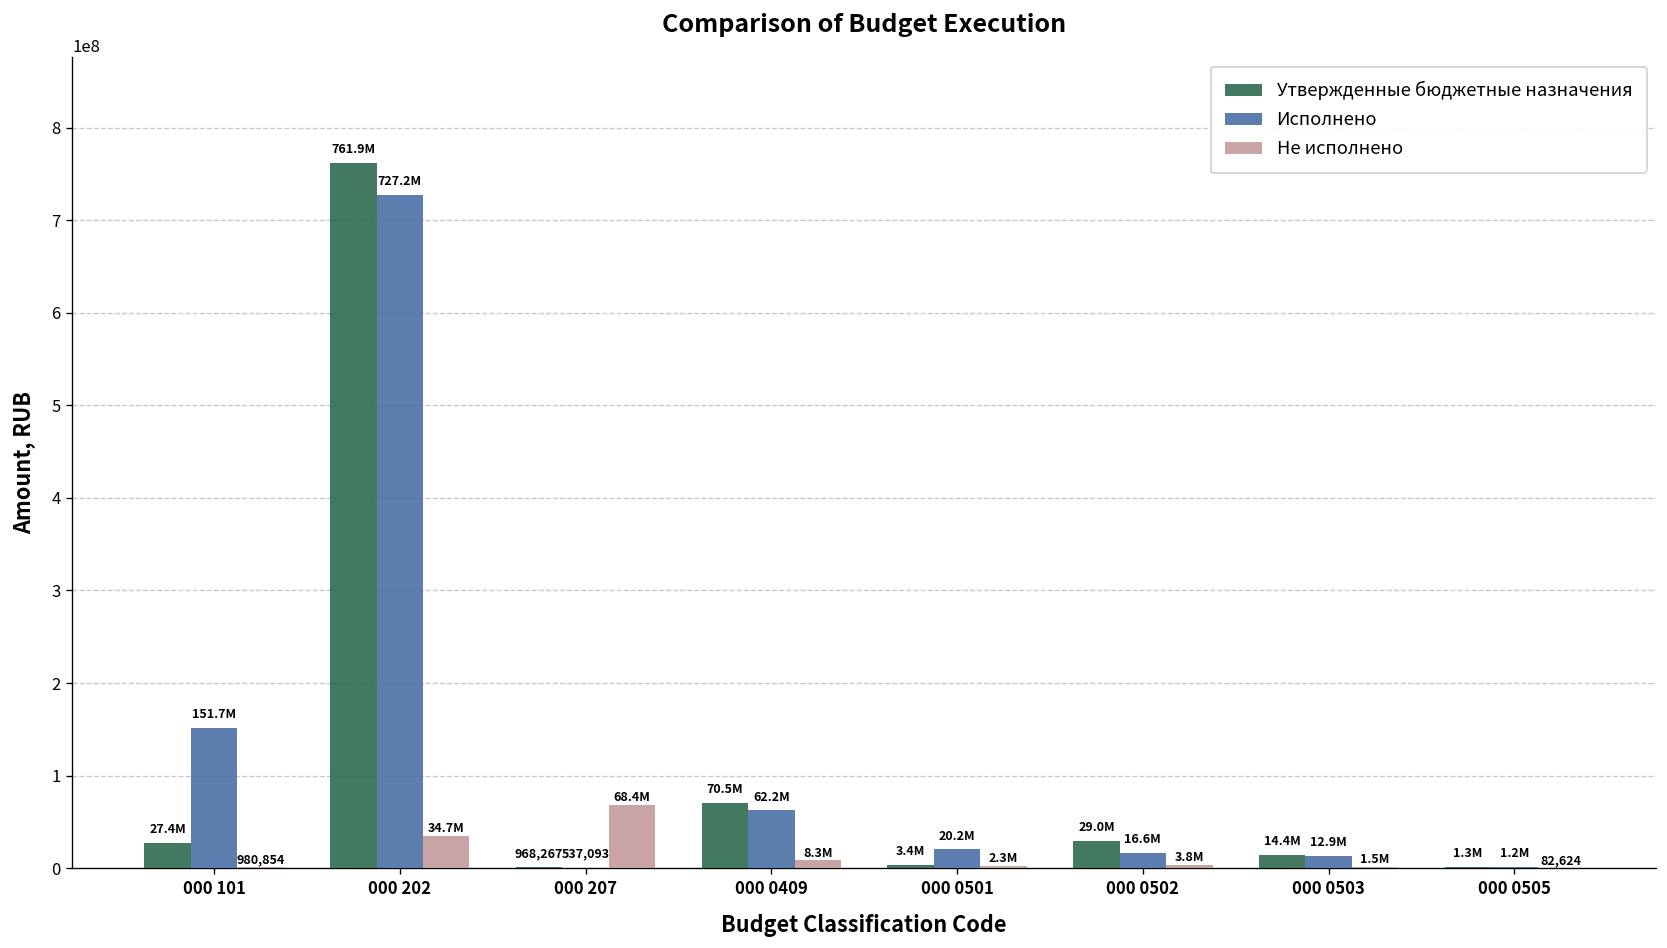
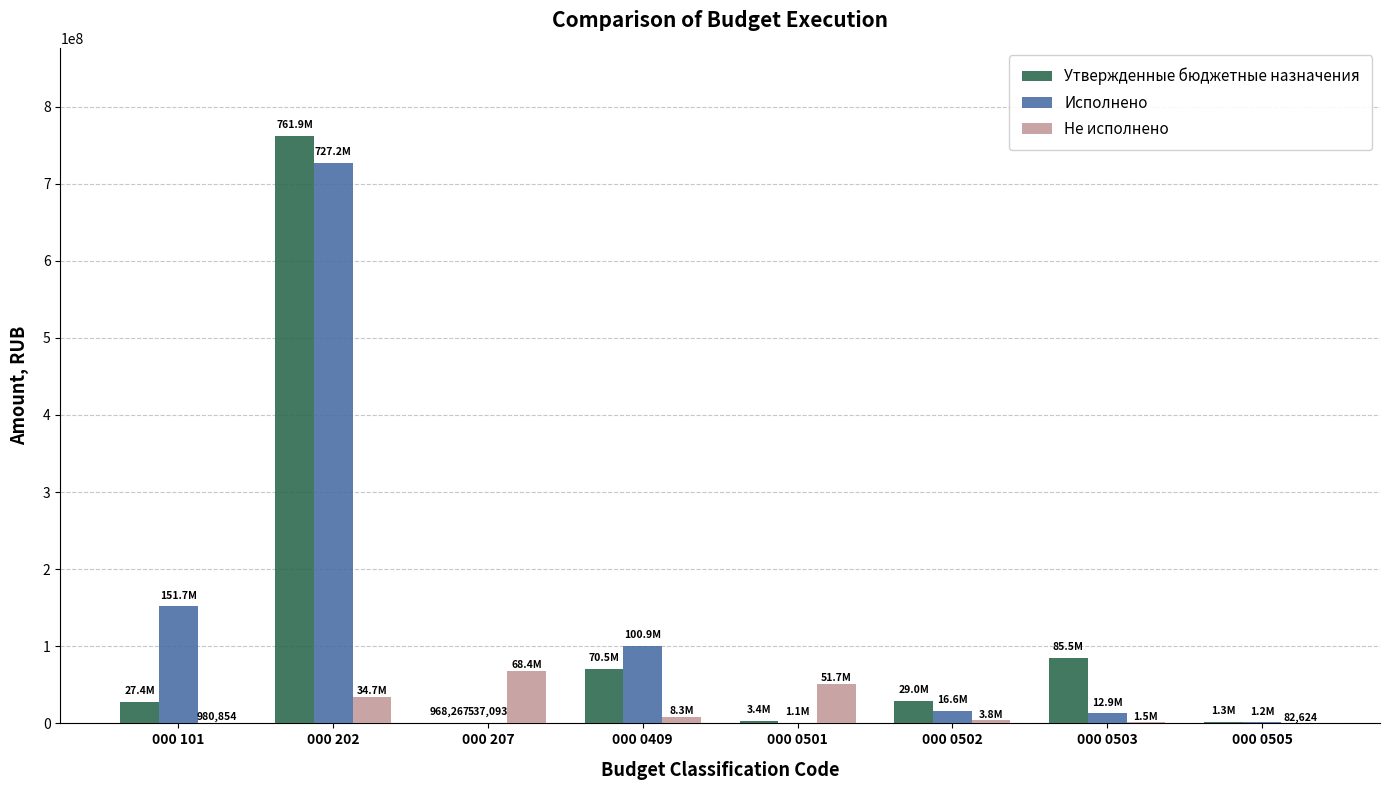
Исполнено, 000 0409: 62.2M -> 100.9M
Исполнено, 000 0501: 20.2M -> 1.1M
Не исполнено, 000 0501: 2.3M -> 51.7M
Утвержденные бюджетные назначения, 000 0503: 14.4M -> 85.5M
